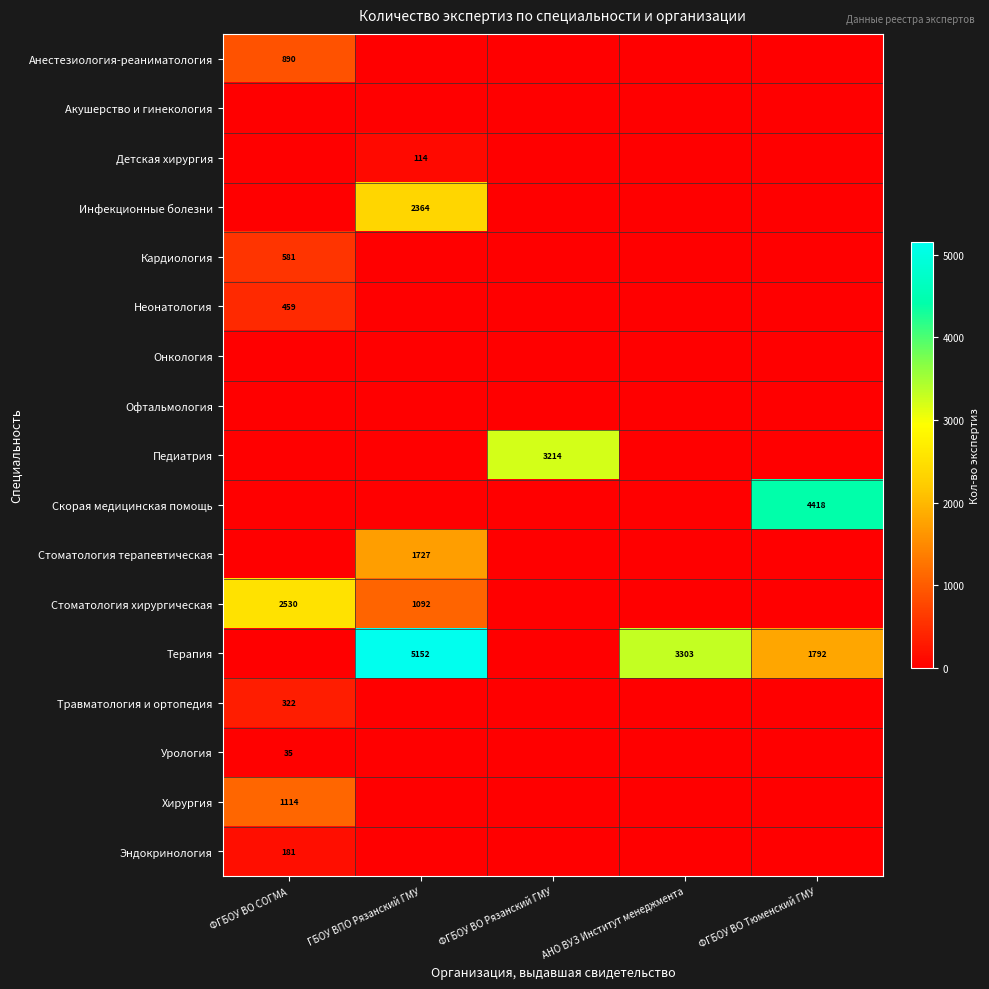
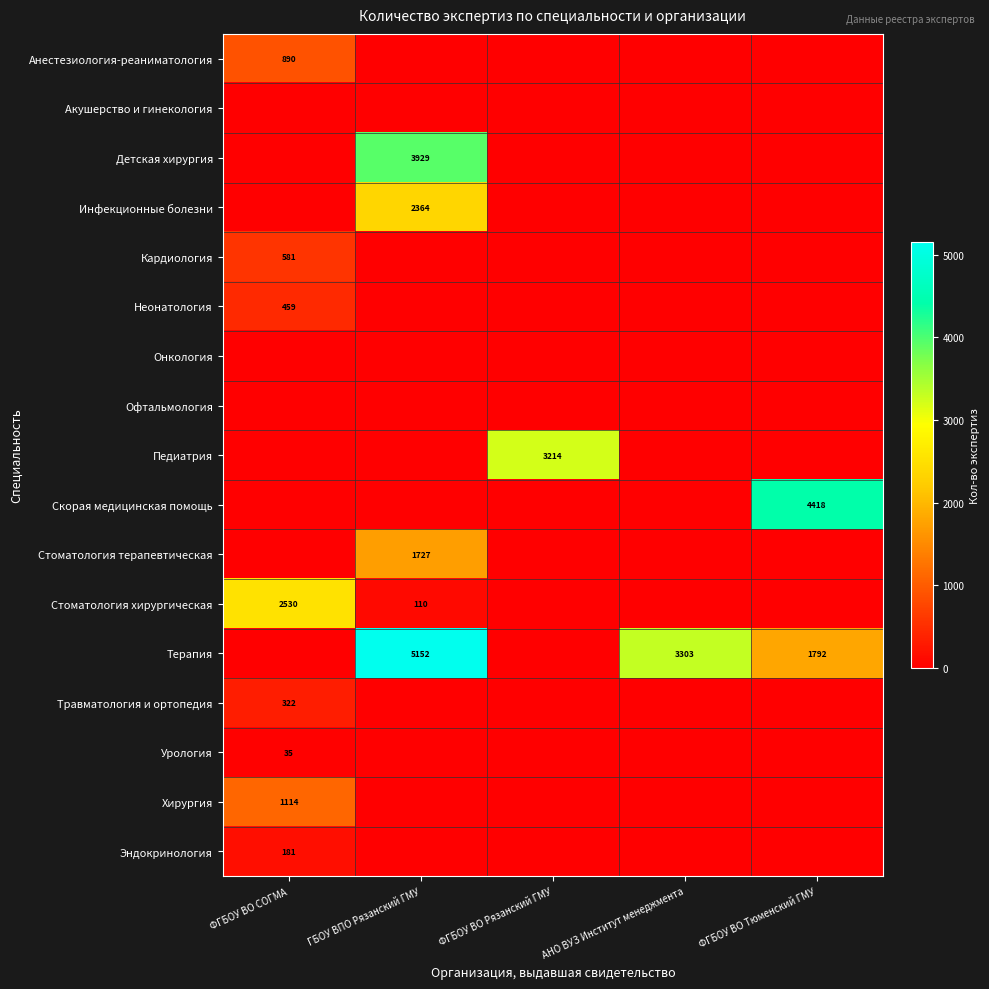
Детская хирургия, ГБОУ ВПО Рязанский ГМУ: 114 -> 3929
Стоматология хирургическая, ГБОУ ВПО Рязанский ГМУ: 1092 -> 110
